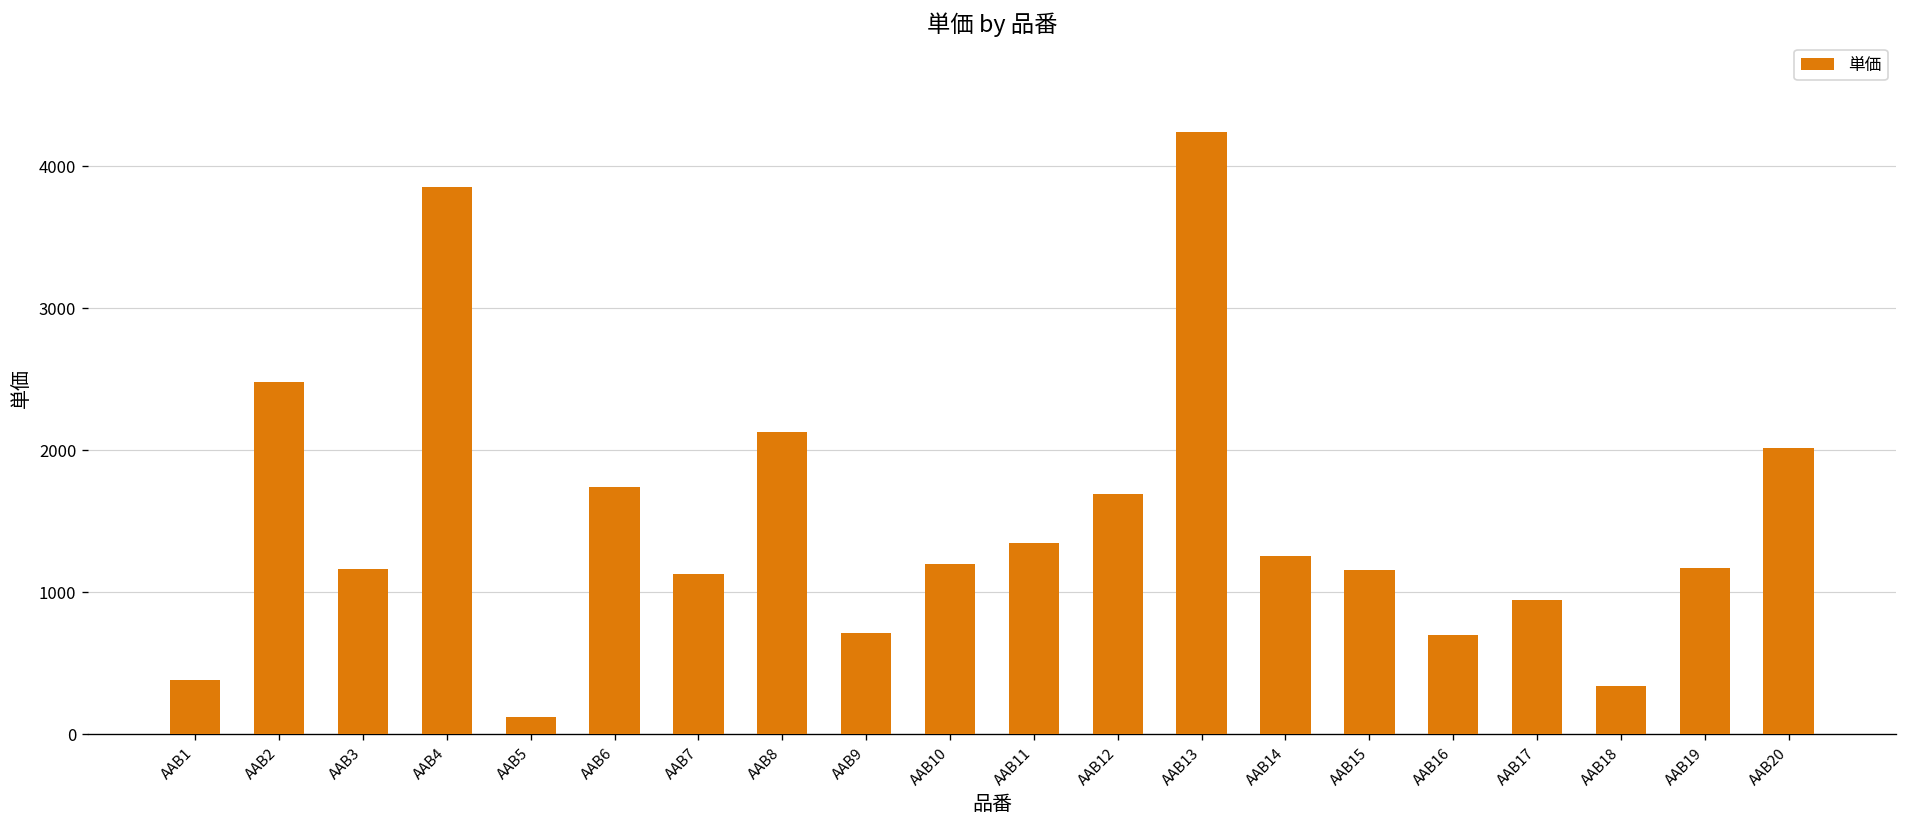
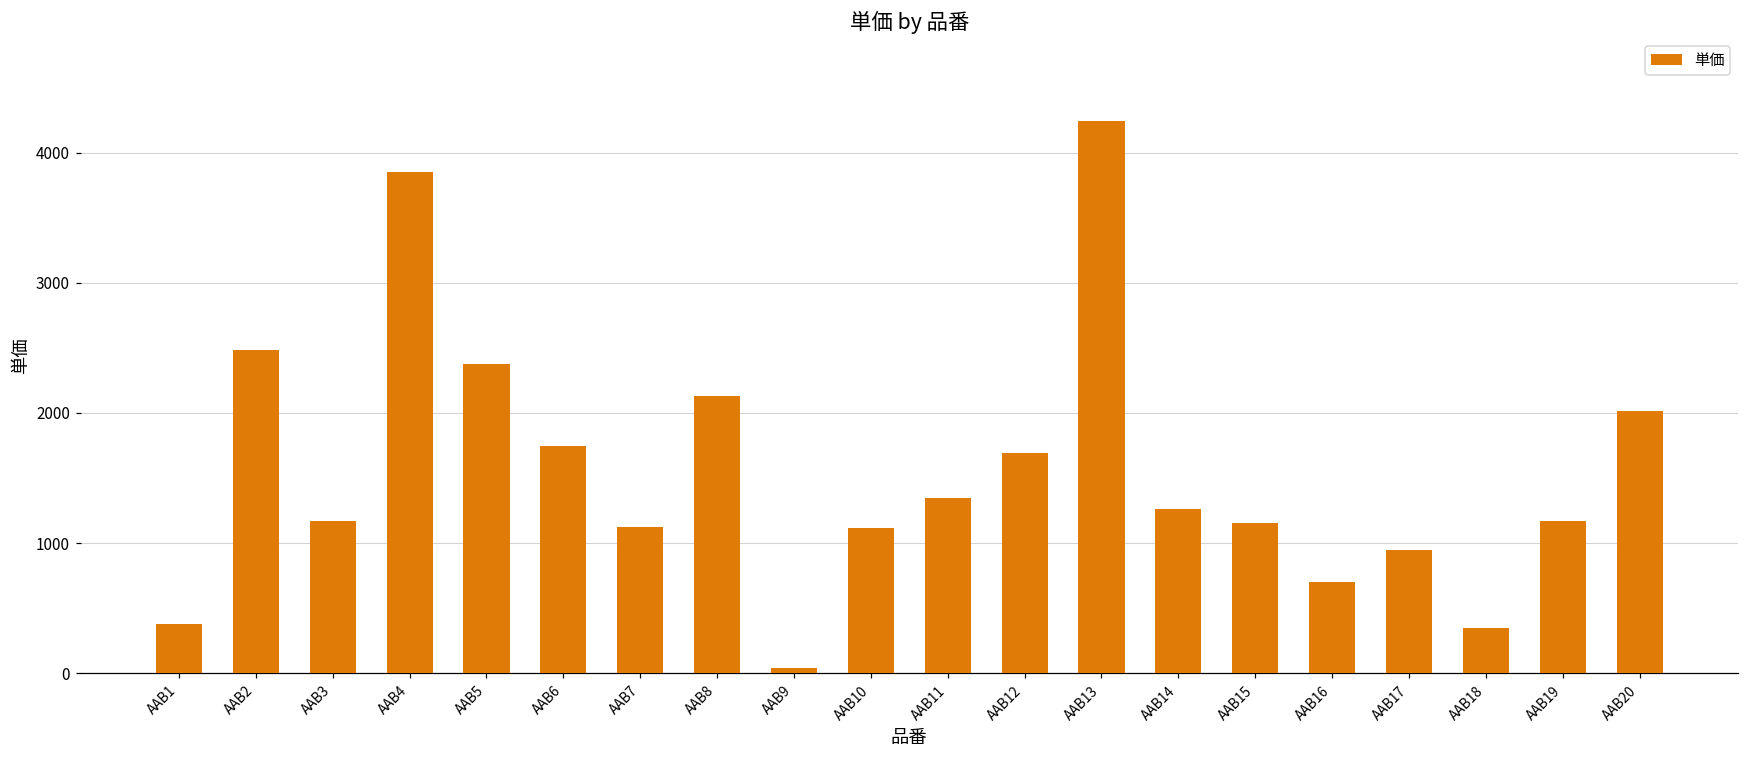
AAB5: 120 -> 2380
AAB9: 720 -> 40
AAB10: 1200 -> 1110
